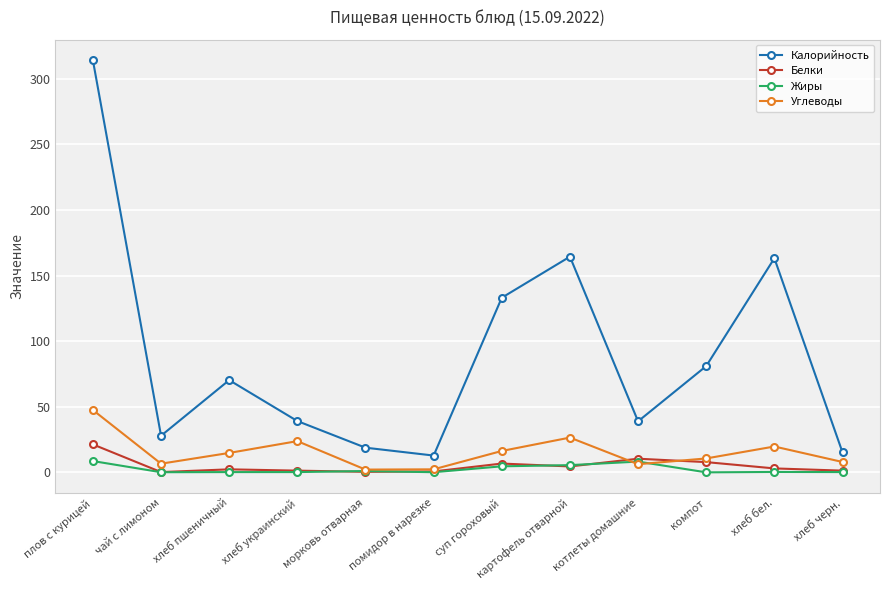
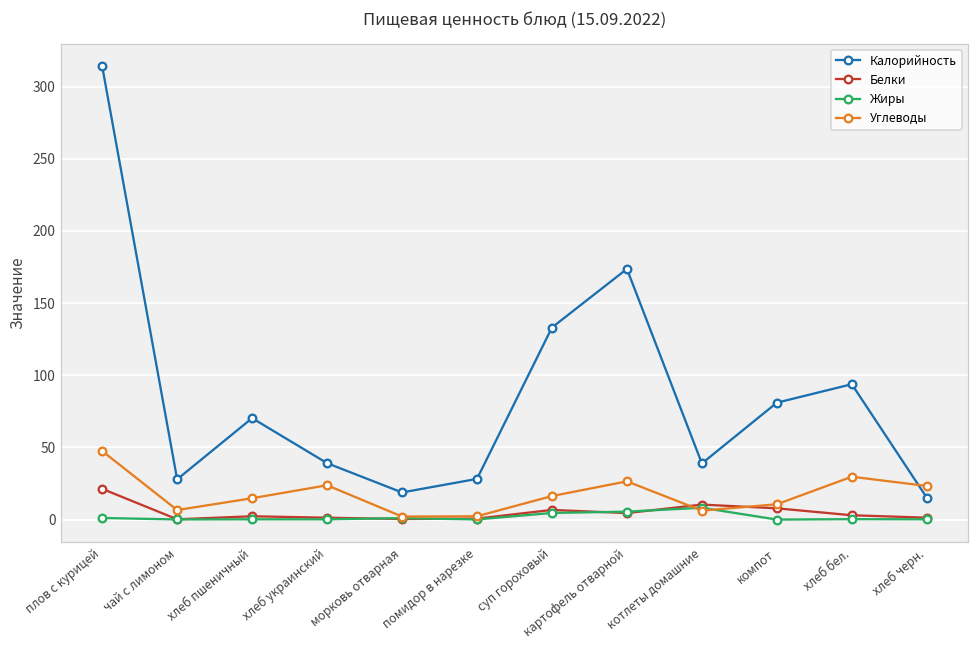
Жиры, плов с курицей: 9 -> 1
Калорийность, помидор в нарезке: 13 -> 28
Калорийность, картофель отварной: 164 -> 174
Калорийность, хлеб бел.: 163 -> 94
Углеводы, хлеб бел.: 20 -> 30
Углеводы, хлеб черн.: 8 -> 23
